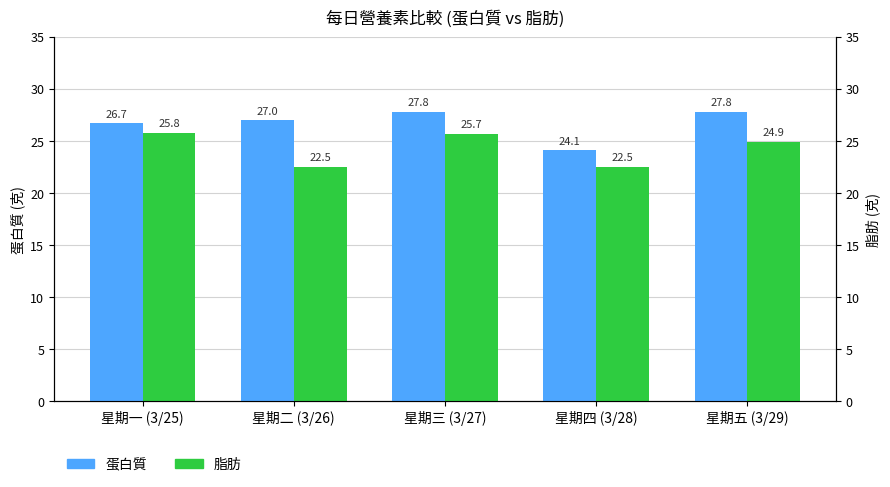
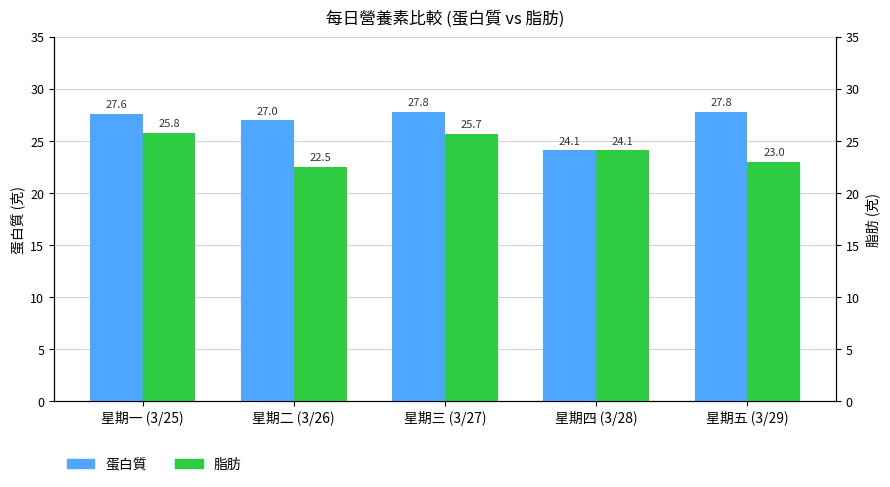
蛋白質, 星期一 (3/25): 26.7 -> 27.6
脂肪, 星期四 (3/28): 22.5 -> 24.1
脂肪, 星期五 (3/29): 24.9 -> 23.0
